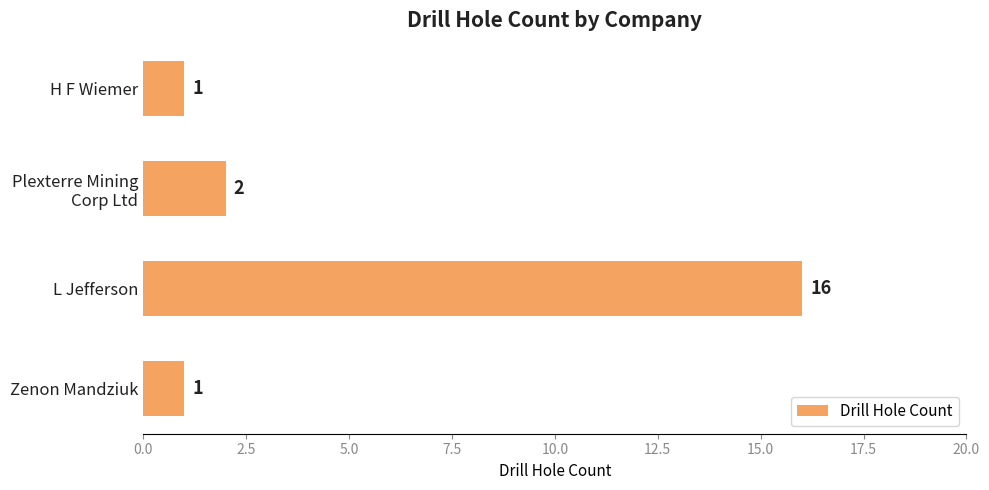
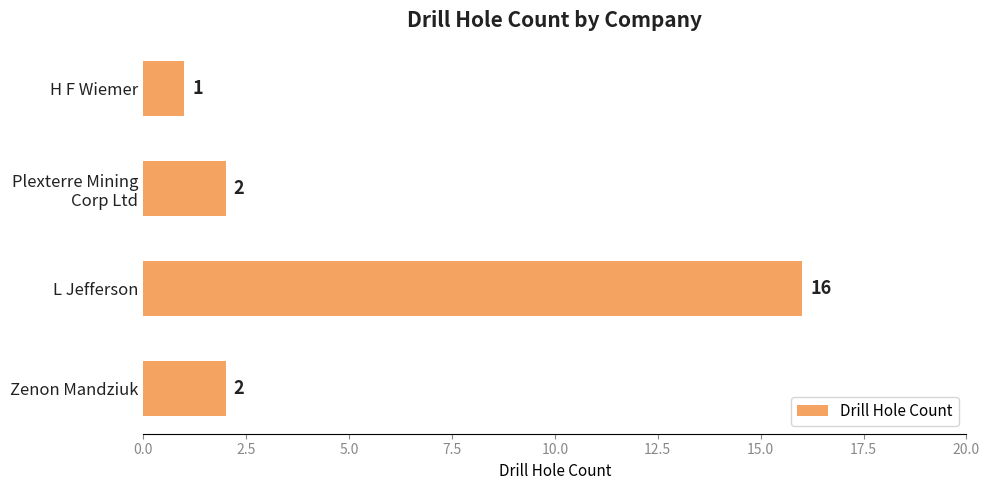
Zenon Mandziuk: 1 -> 2
